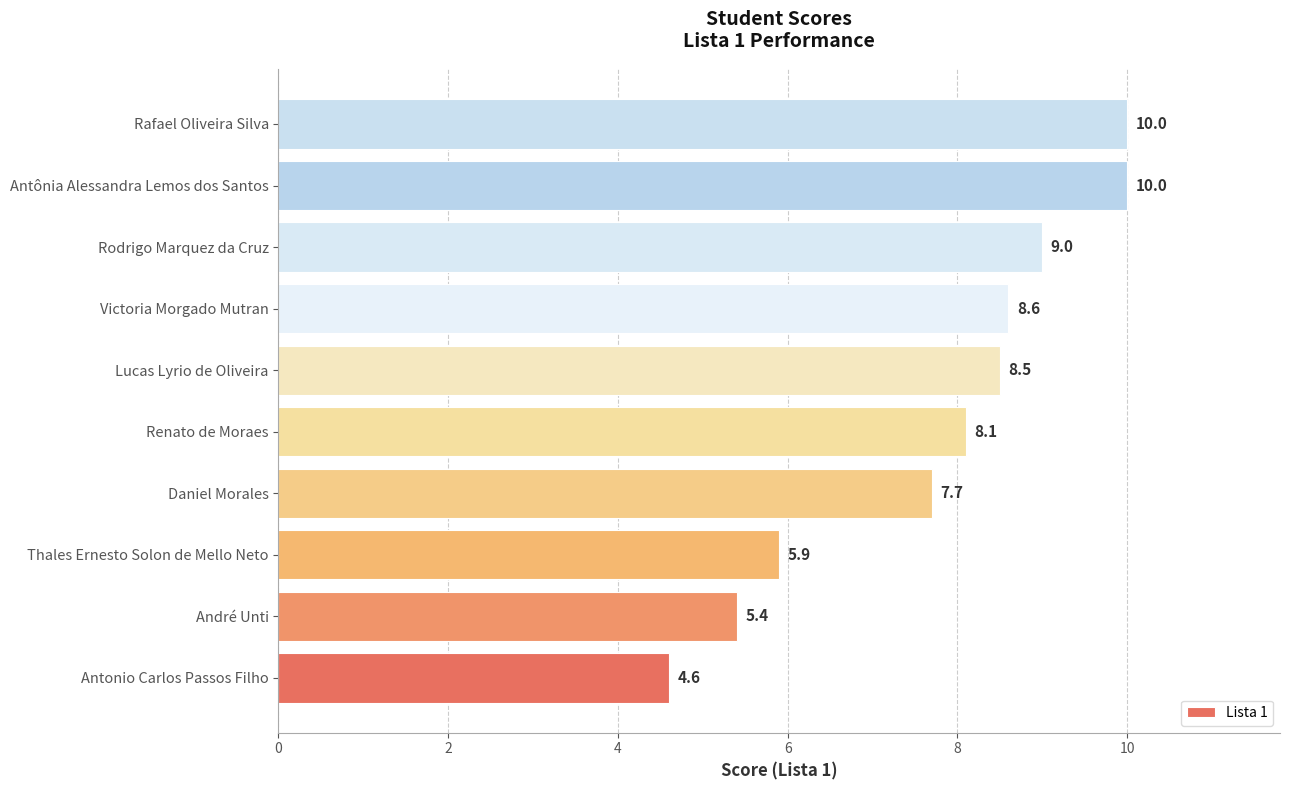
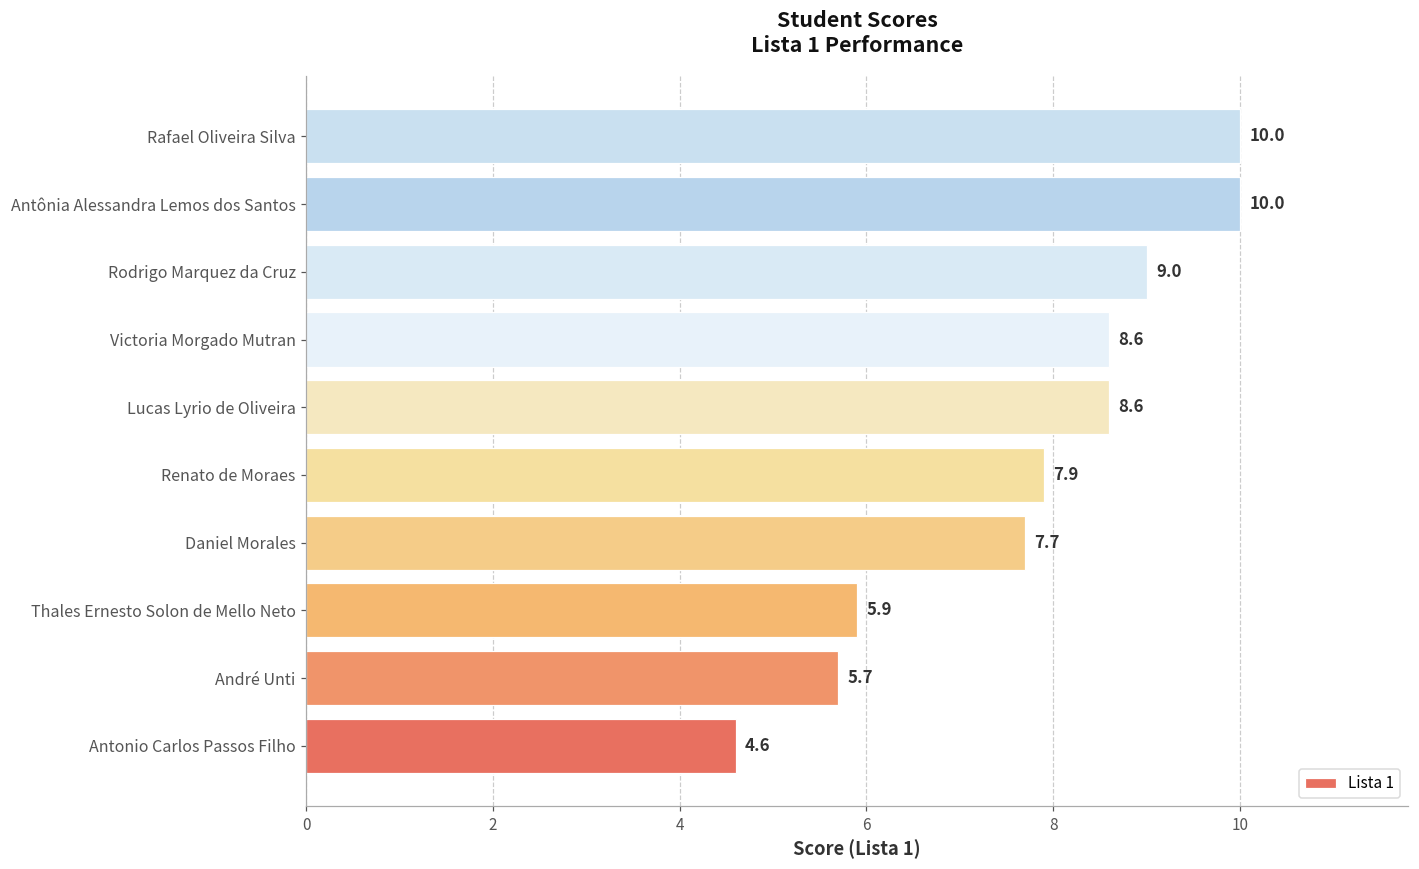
Lucas Lyrio de Oliveira: 8.5 -> 8.6
Renato de Moraes: 8.1 -> 7.9
André Unti: 5.4 -> 5.7
